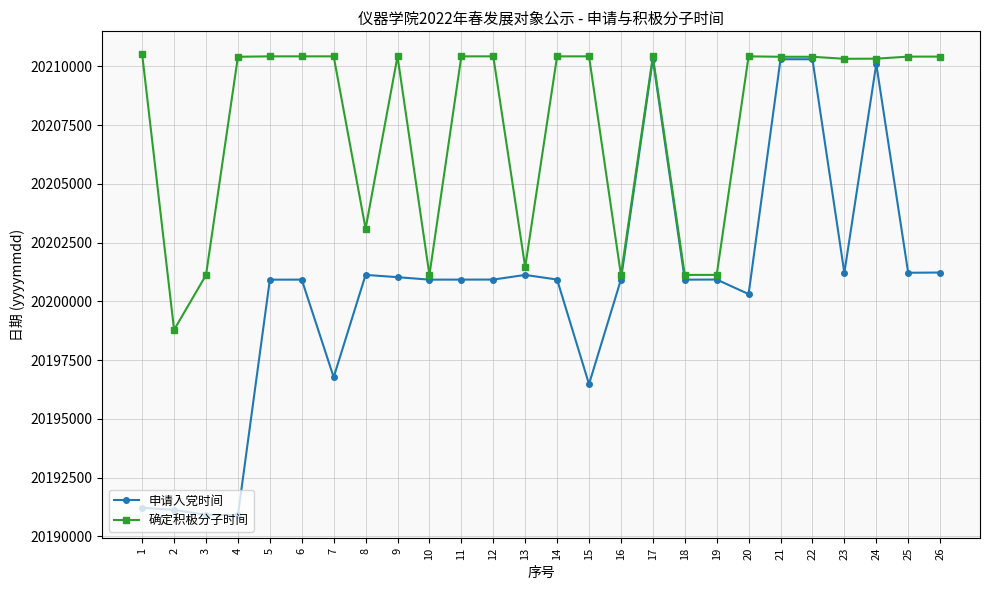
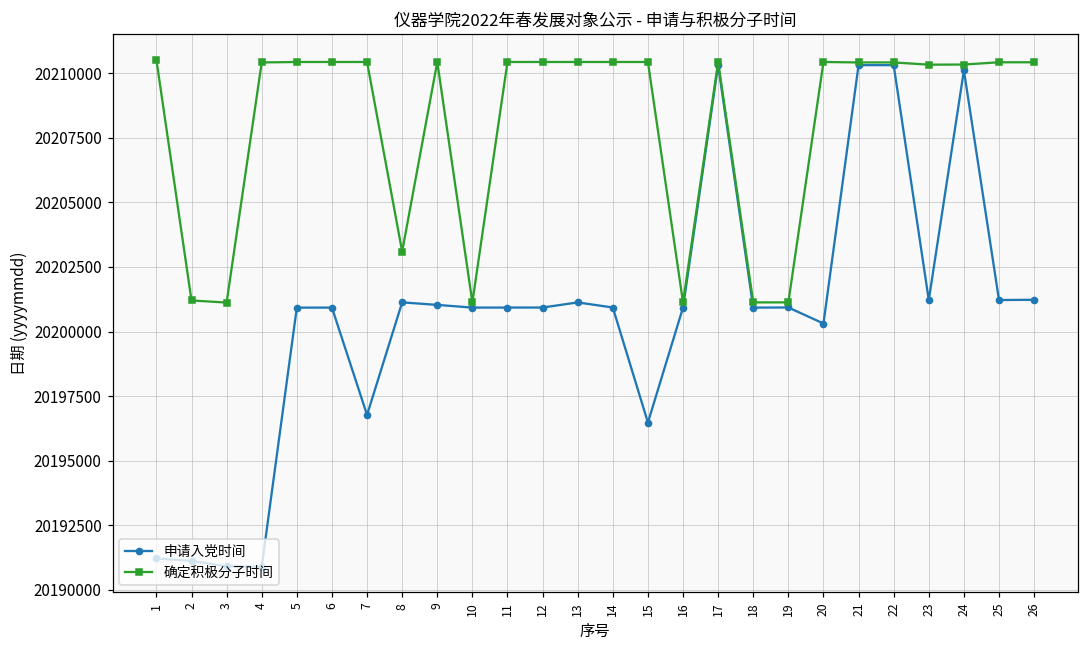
确定积极分子时间, 2: 20198800 -> 20201200
确定积极分子时间, 13: 20201500 -> 20210400
